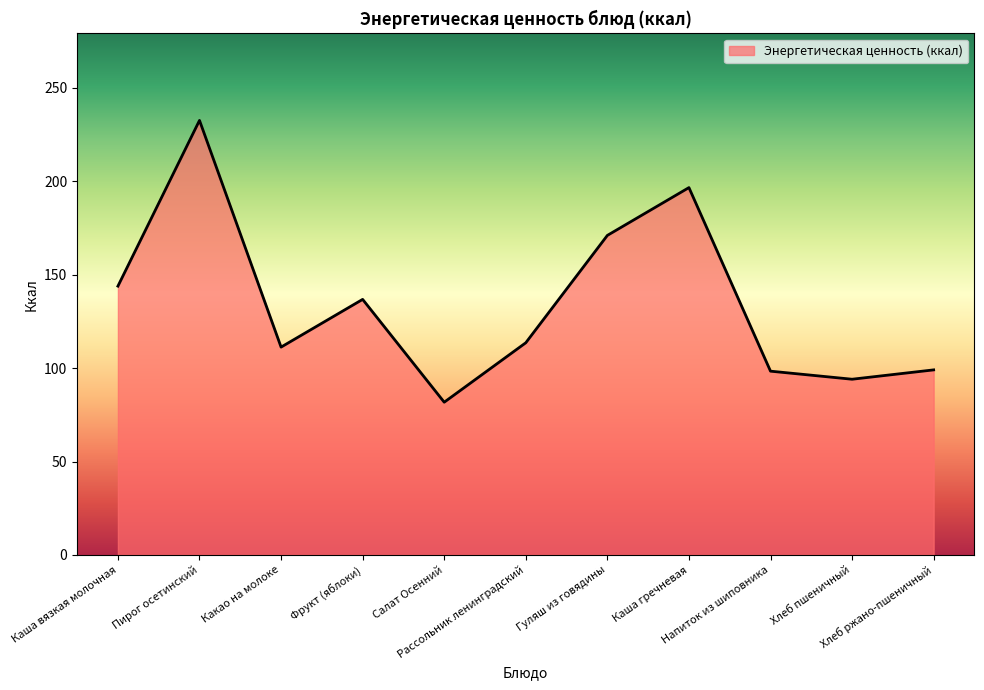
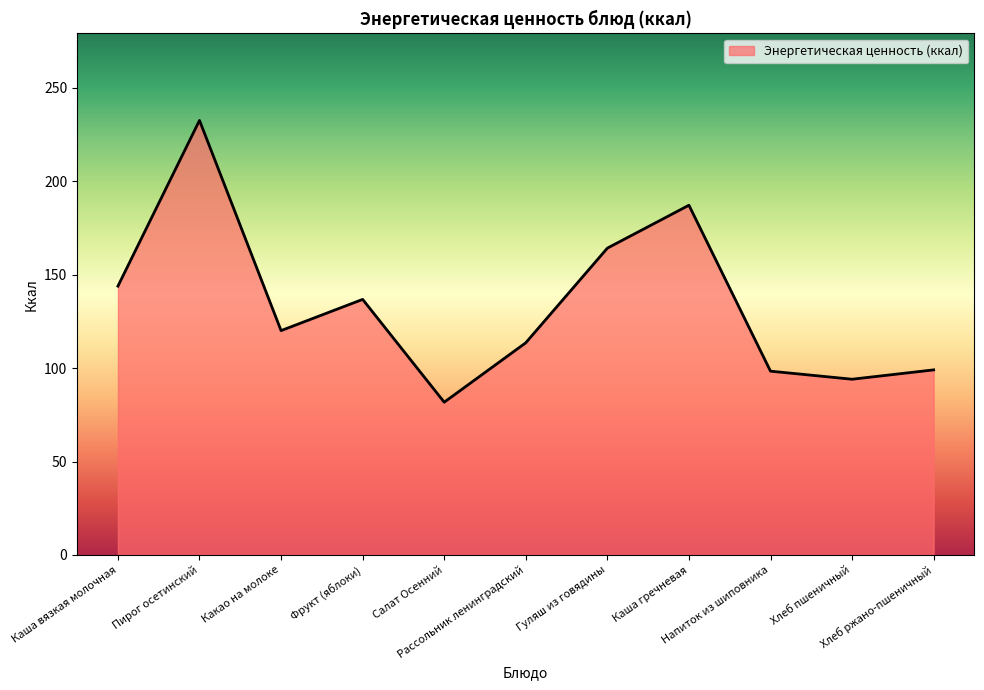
Какао на молоке: 111 -> 120
Гуляш из говядины: 171 -> 164
Каша гречневая: 196 -> 187
